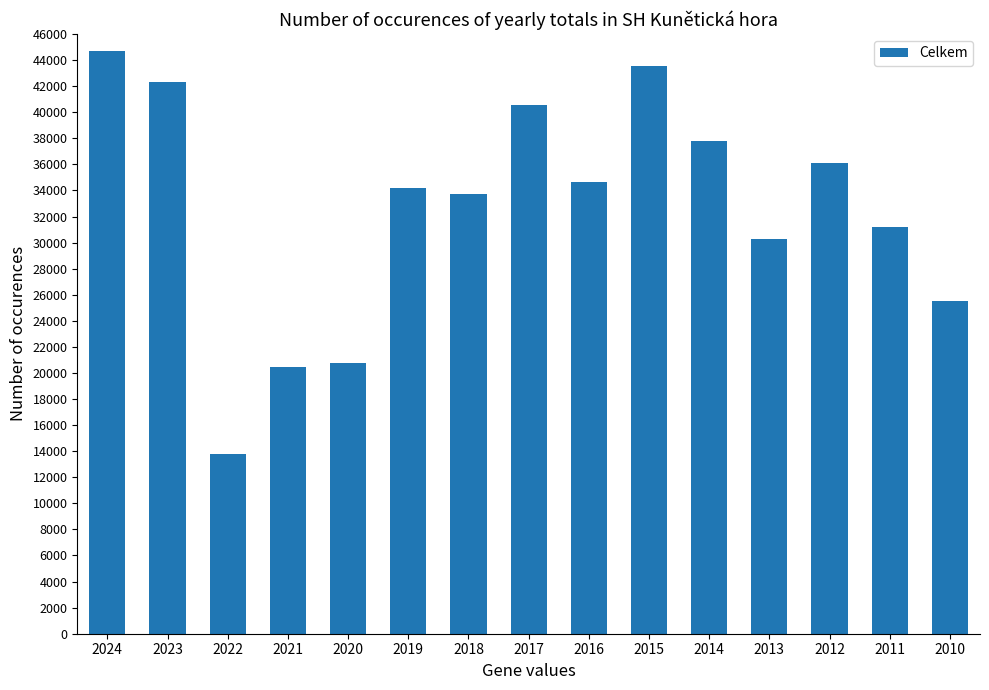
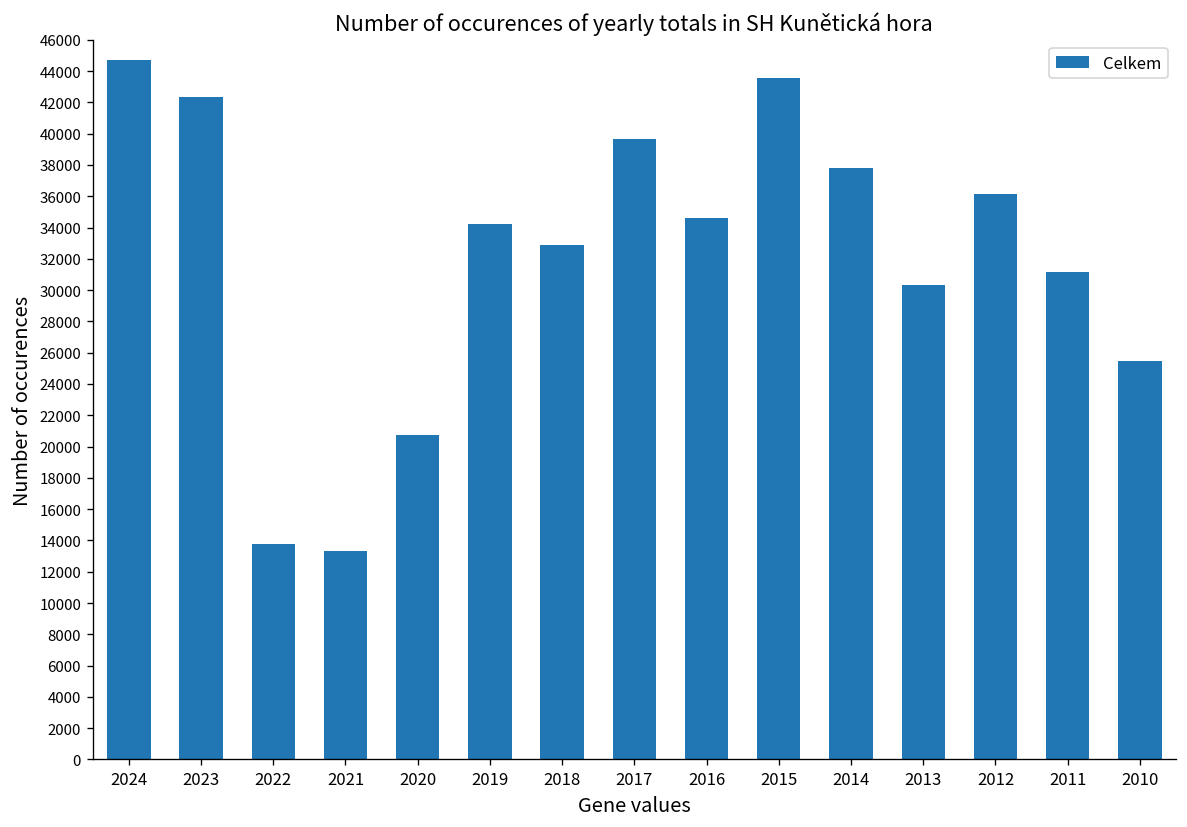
2021: 20500 -> 13300
2018: 33800 -> 32900
2017: 40500 -> 39700
